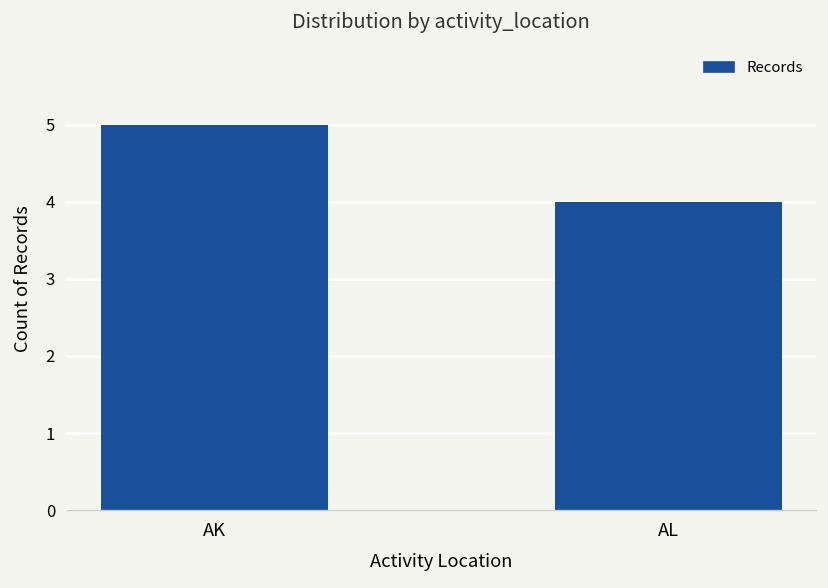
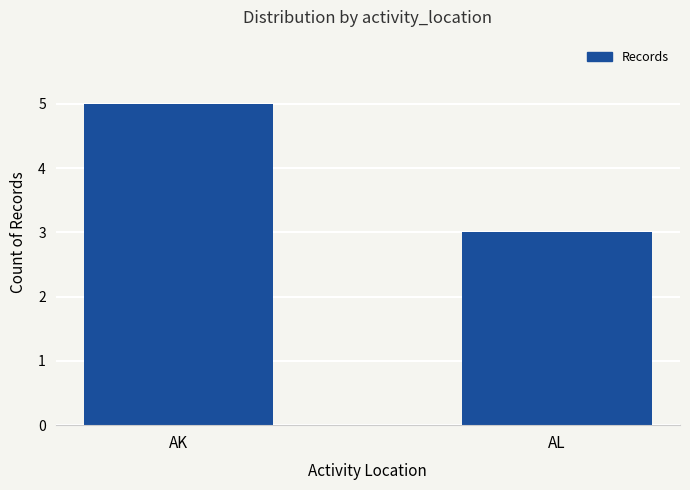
AL: 4 -> 3
